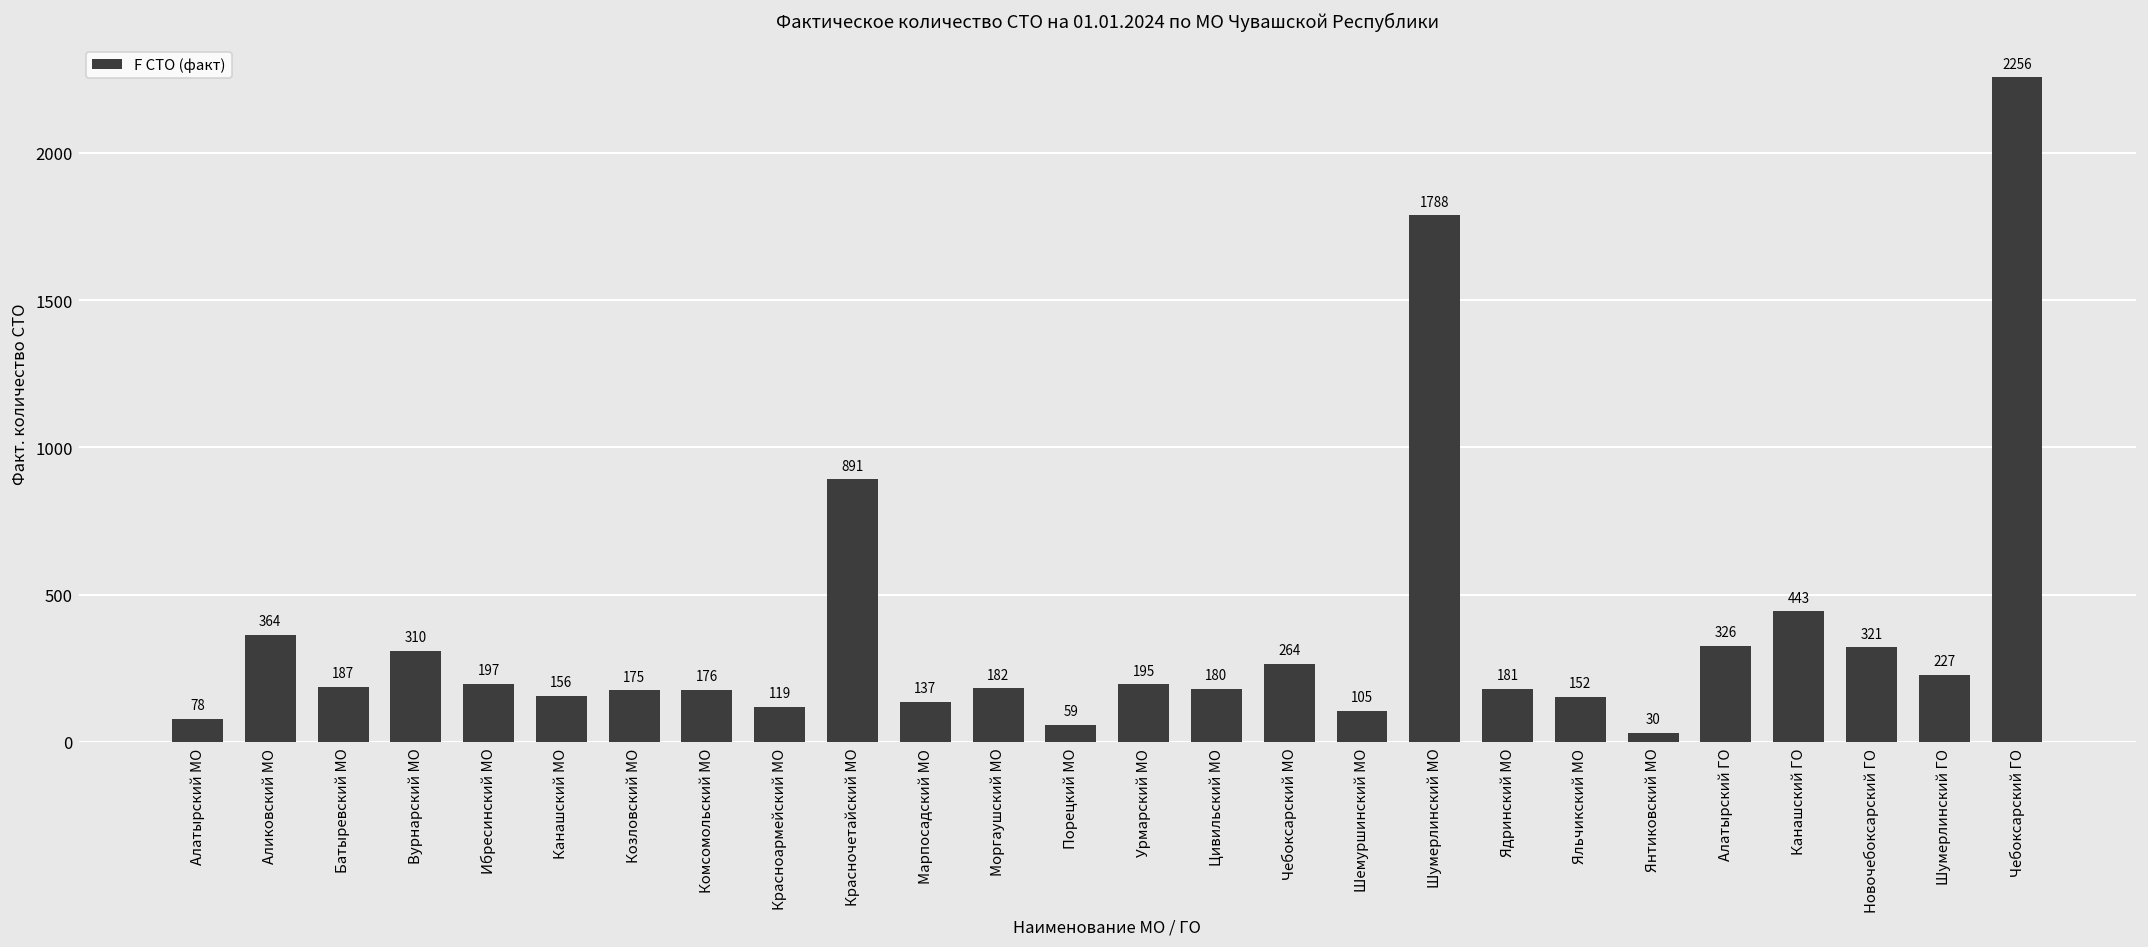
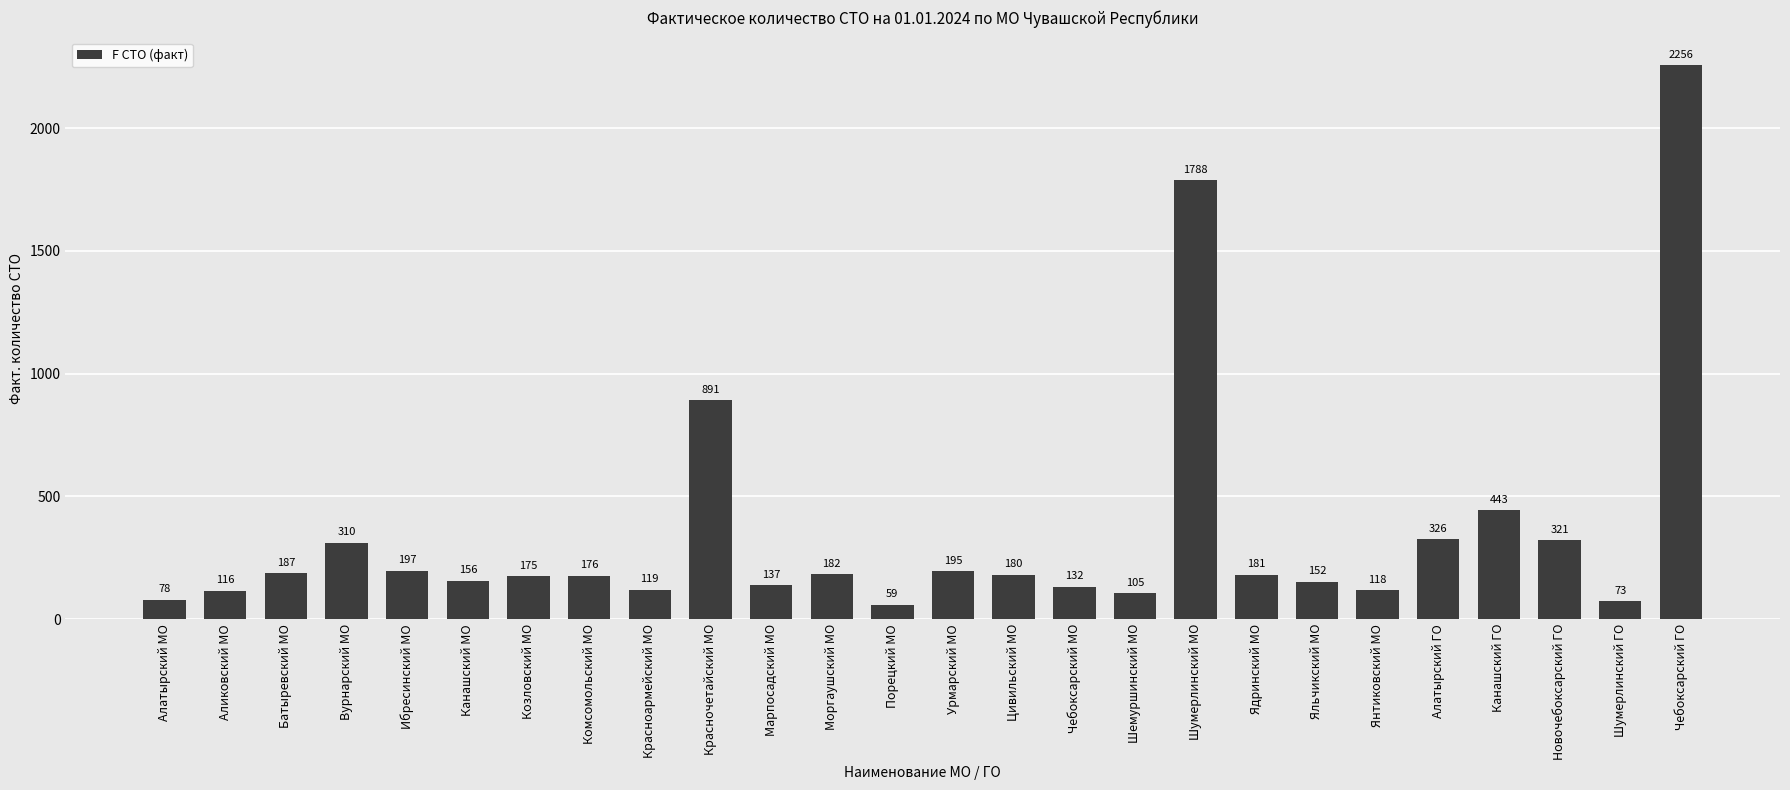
Аликовский МО: 364 -> 116
Чебоксарский МО: 264 -> 132
Янтиковский МО: 30 -> 118
Шумерлинский ГО: 227 -> 73
